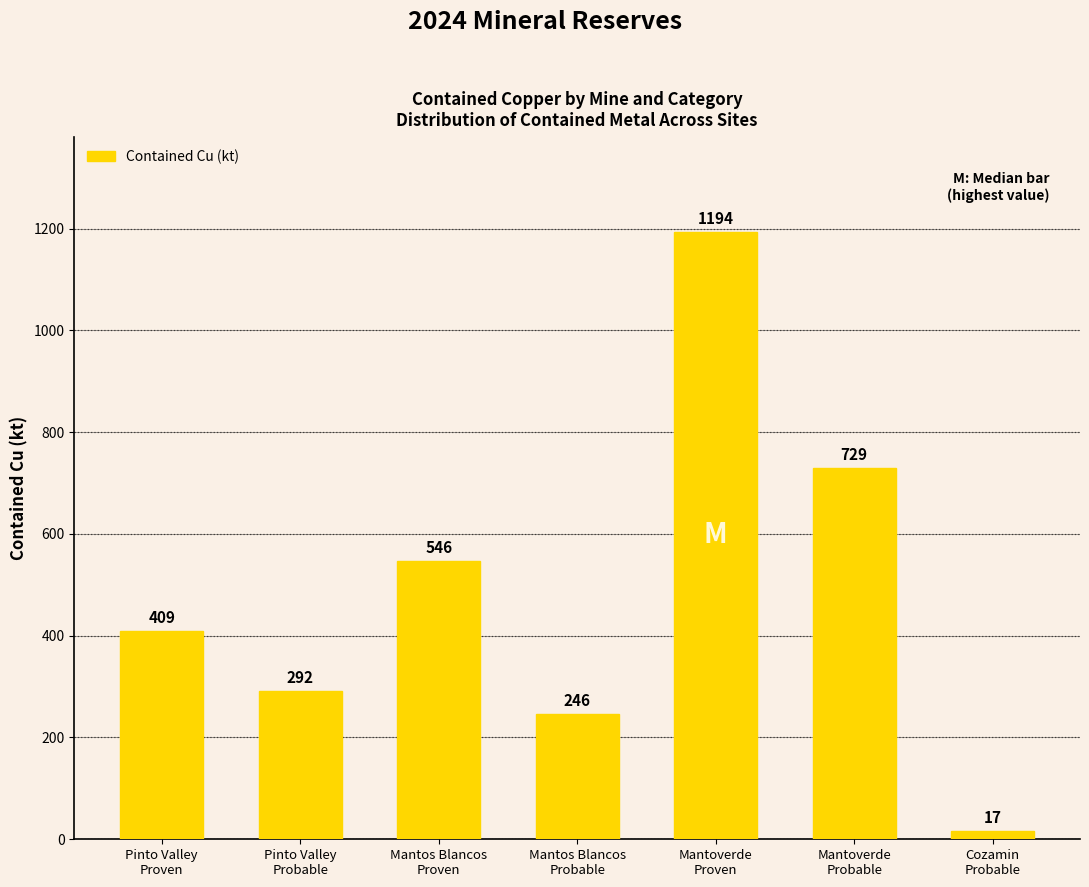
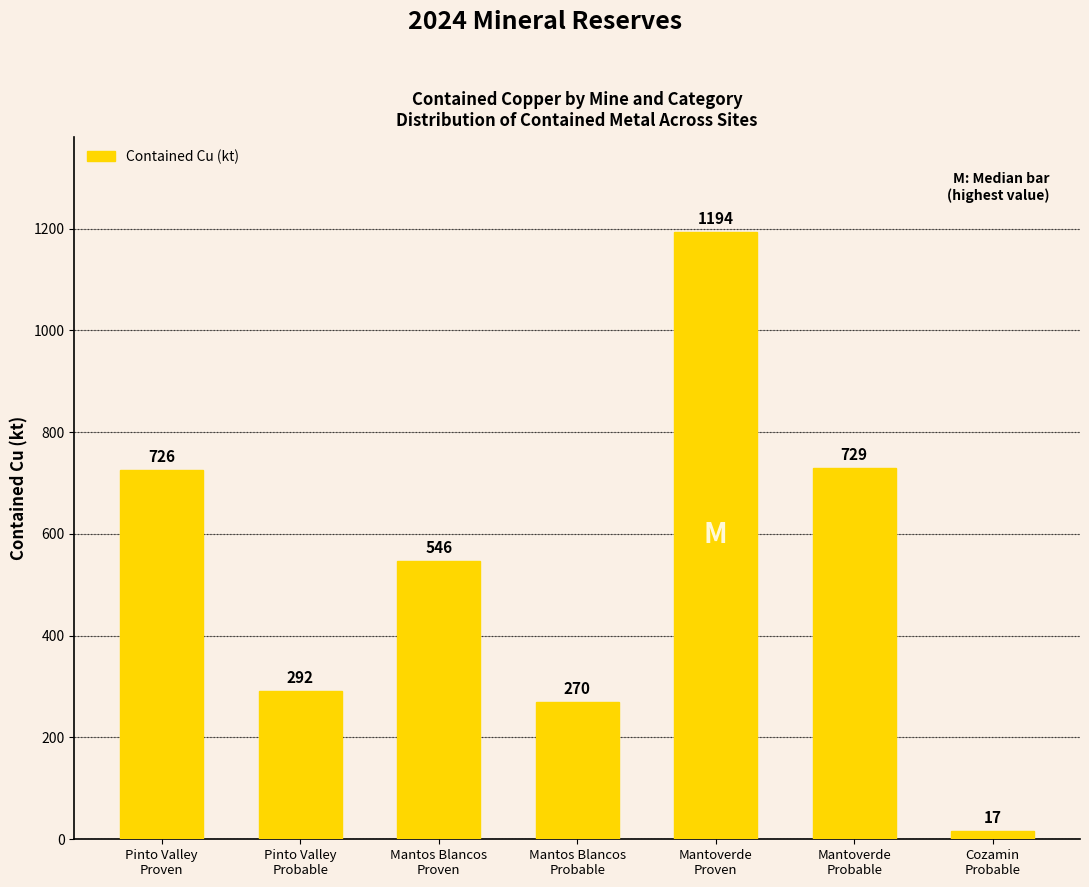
Pinto Valley Proven: 409 -> 726
Mantos Blancos Probable: 246 -> 270
